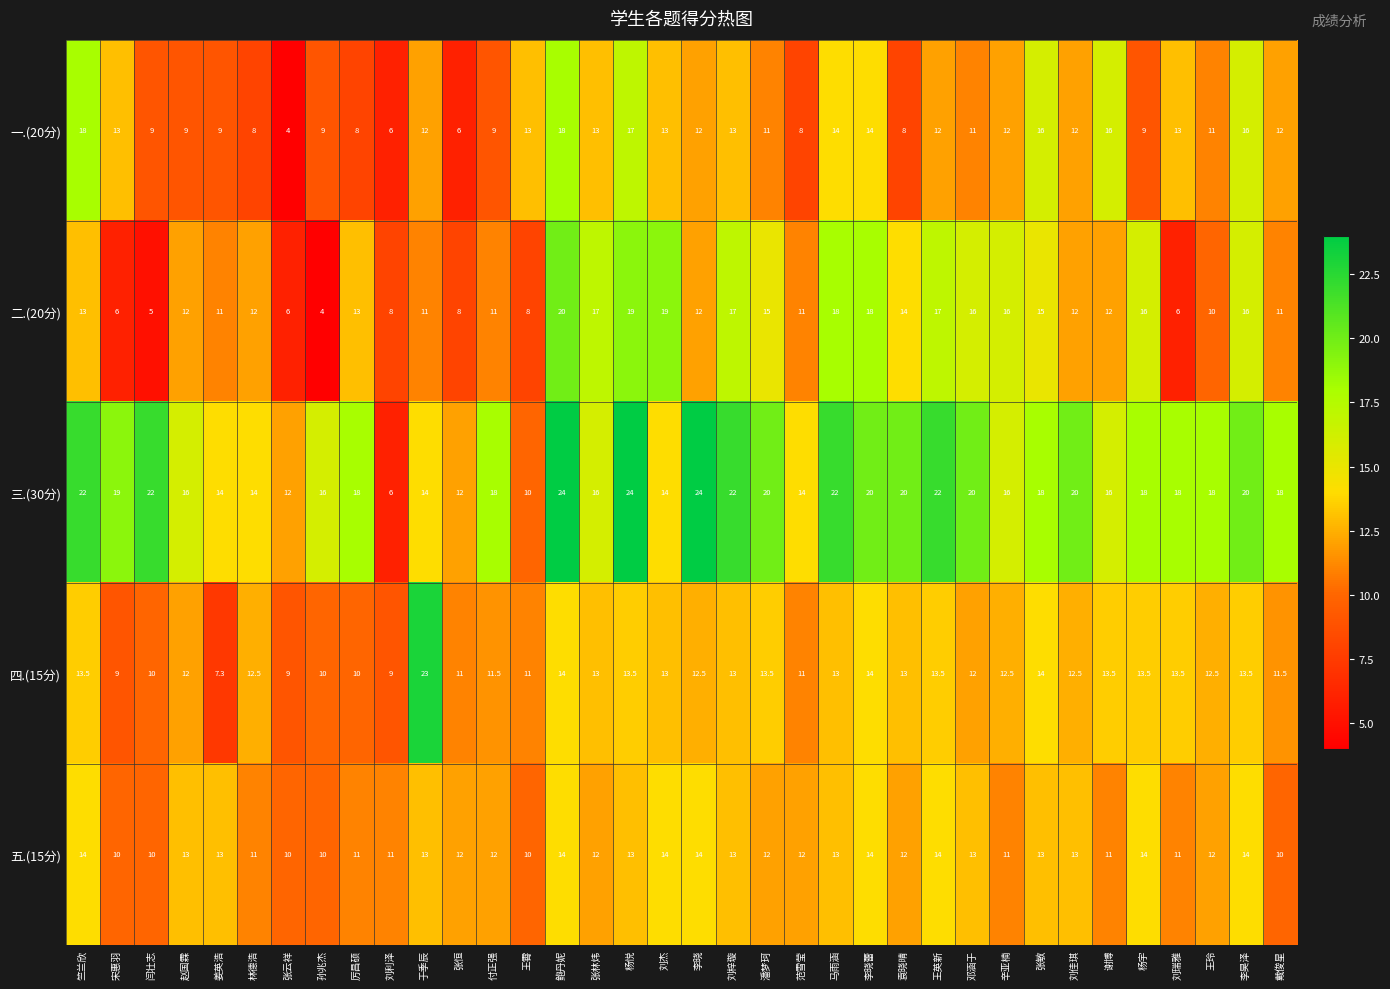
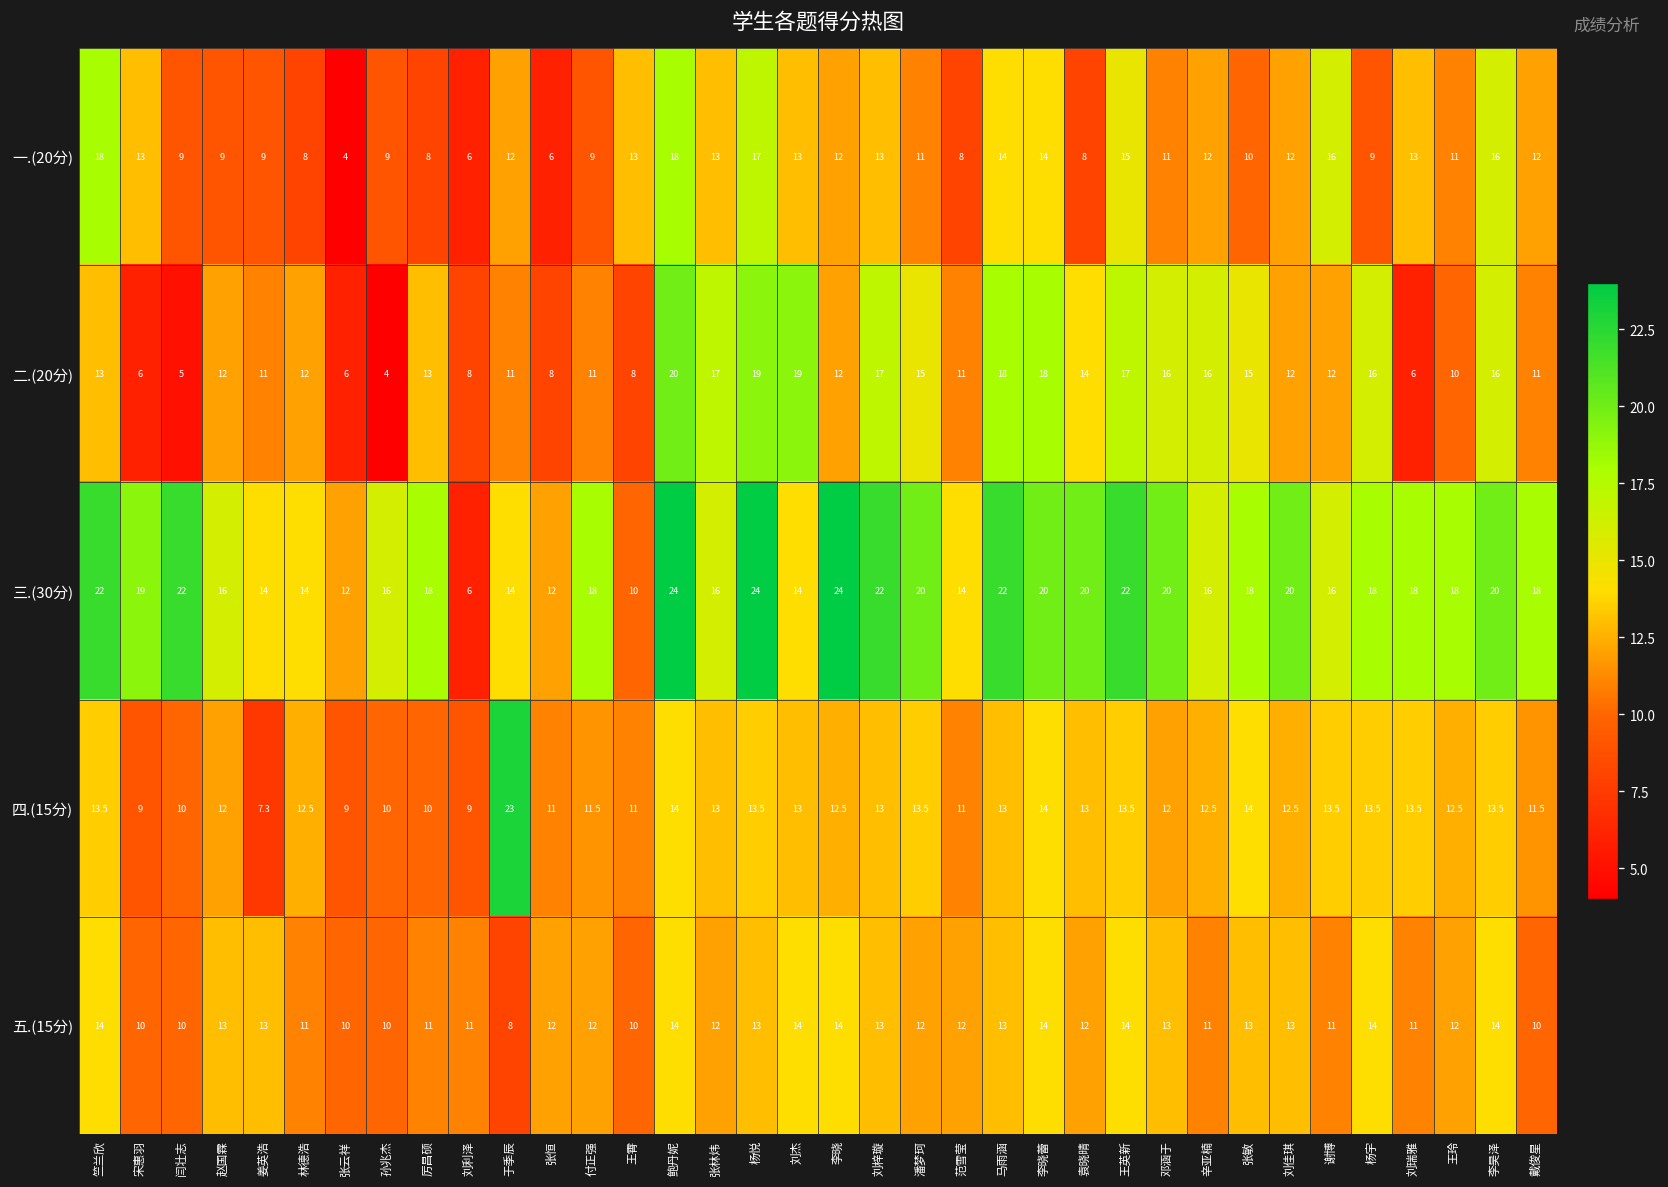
一.(20分), 王英新: 12 -> 15
一.(20分), 张敏: 16 -> 10
五.(15分), 于季辰: 13 -> 8
